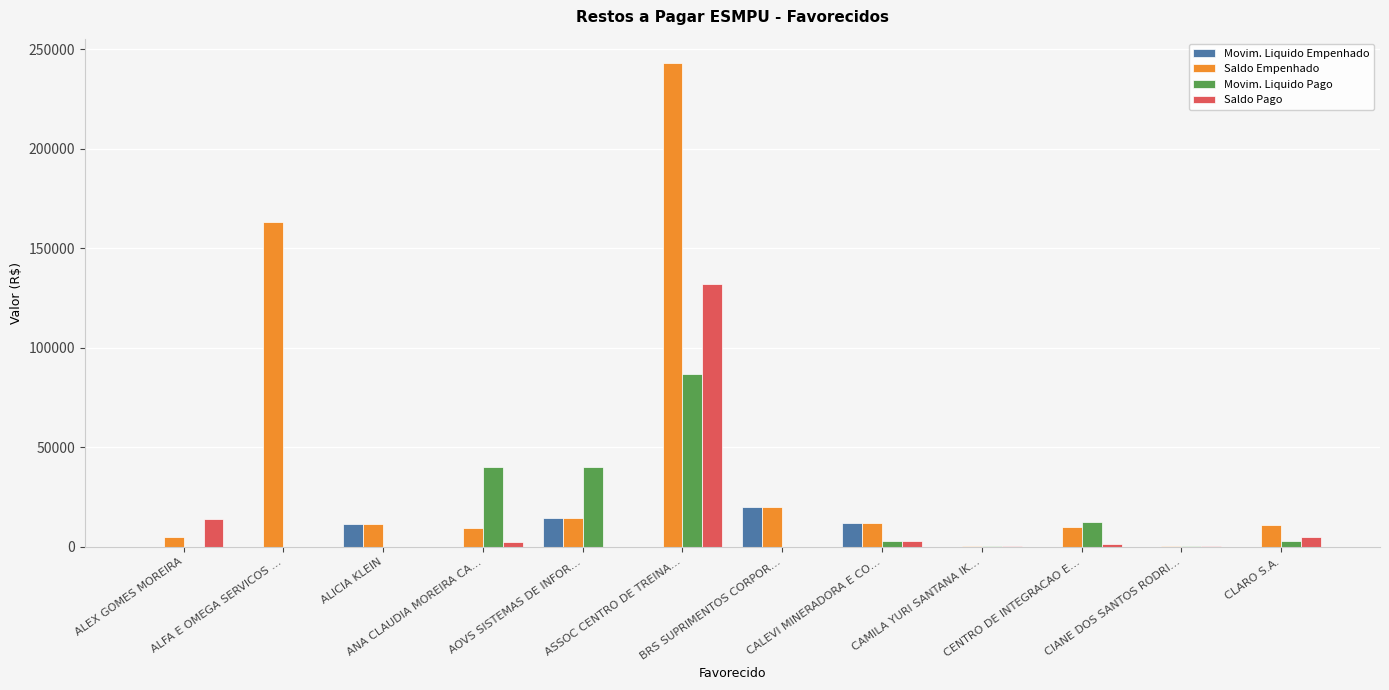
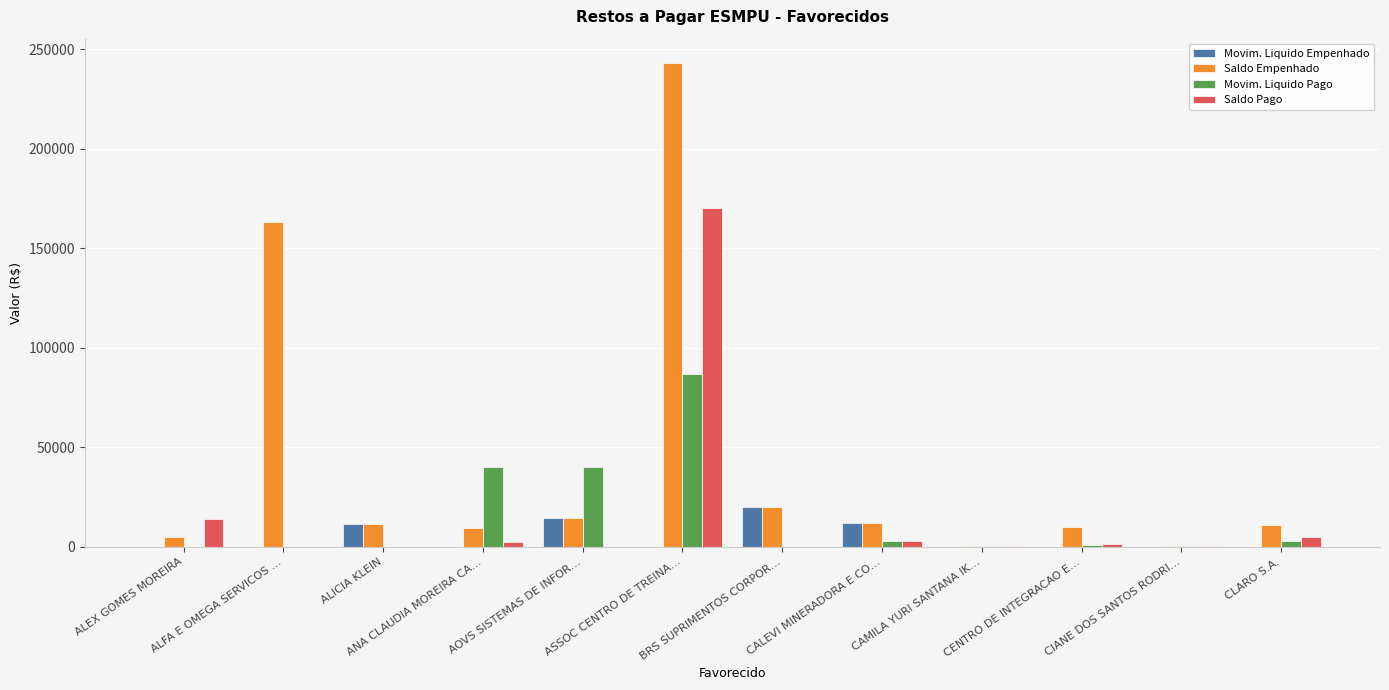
Saldo Pago, ASSOC CENTRO DE TREINA…: 132000 -> 170000
Movim. Liquido Pago, CENTRO DE INTEGRACAO E…: 13000 -> 1000
